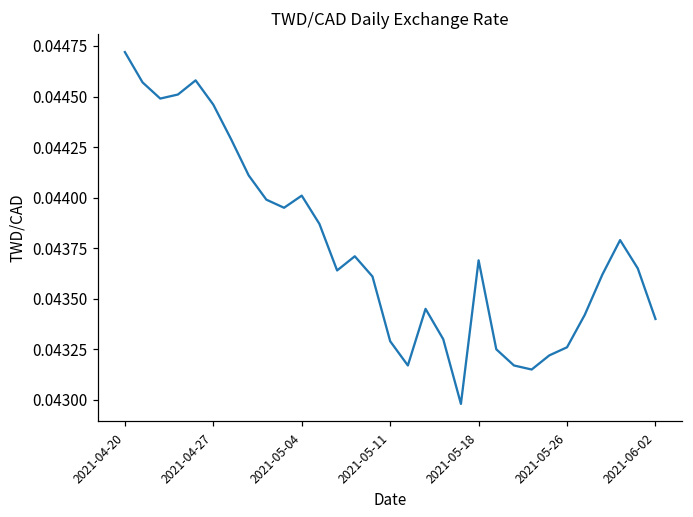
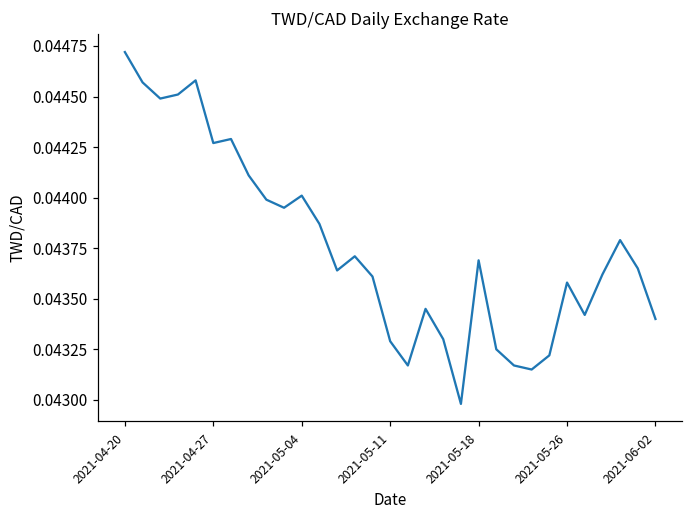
2021-04-27: 0.04446 -> 0.04427
2021-05-26: 0.04326 -> 0.04358
